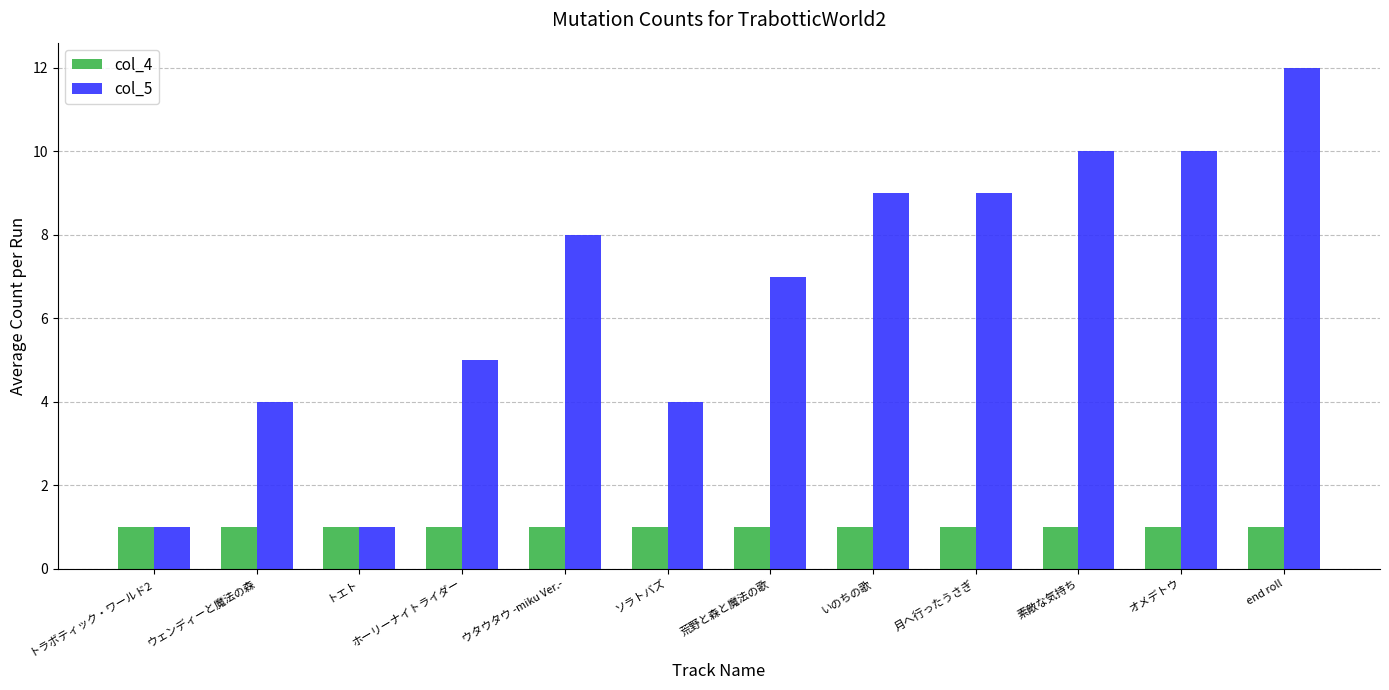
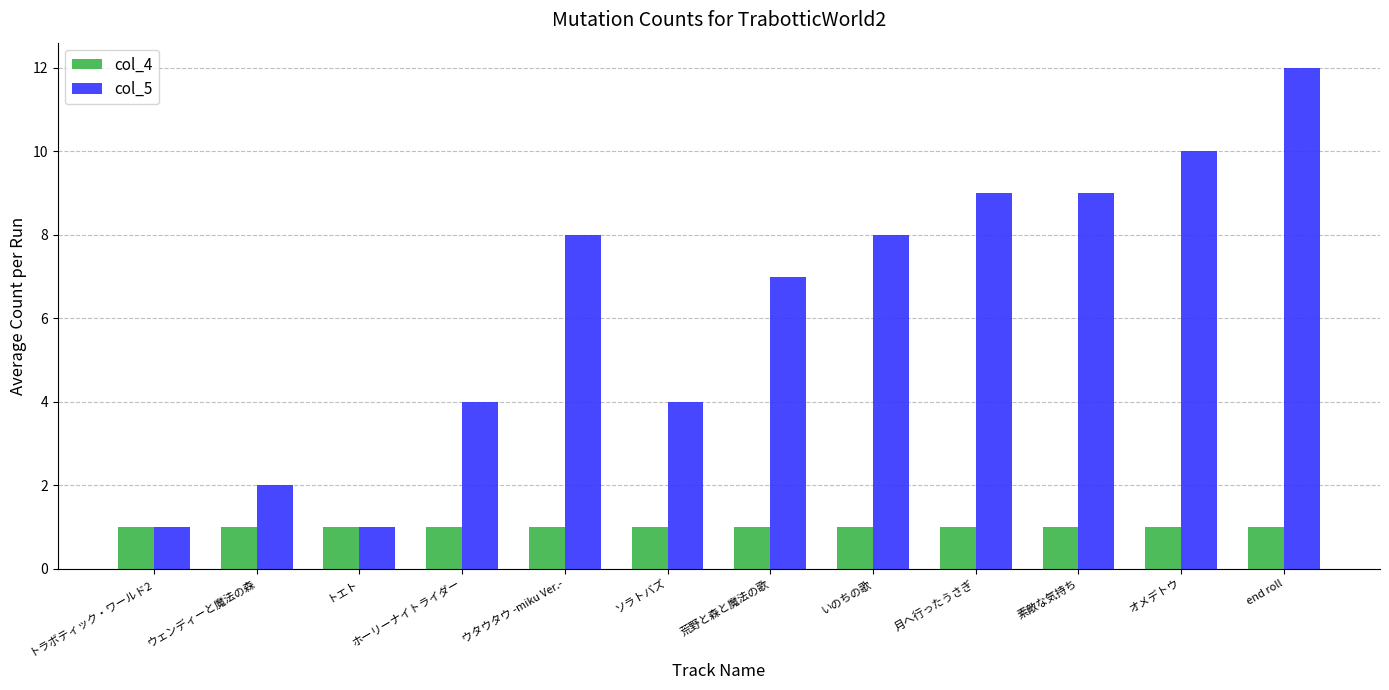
col_5, ウェンディーと魔法の森: 4 -> 2
col_5, ホーリーナイトライダー: 5 -> 4
col_5, いのちの歌: 9 -> 8
col_5, 素敵な気持ち: 10 -> 9
